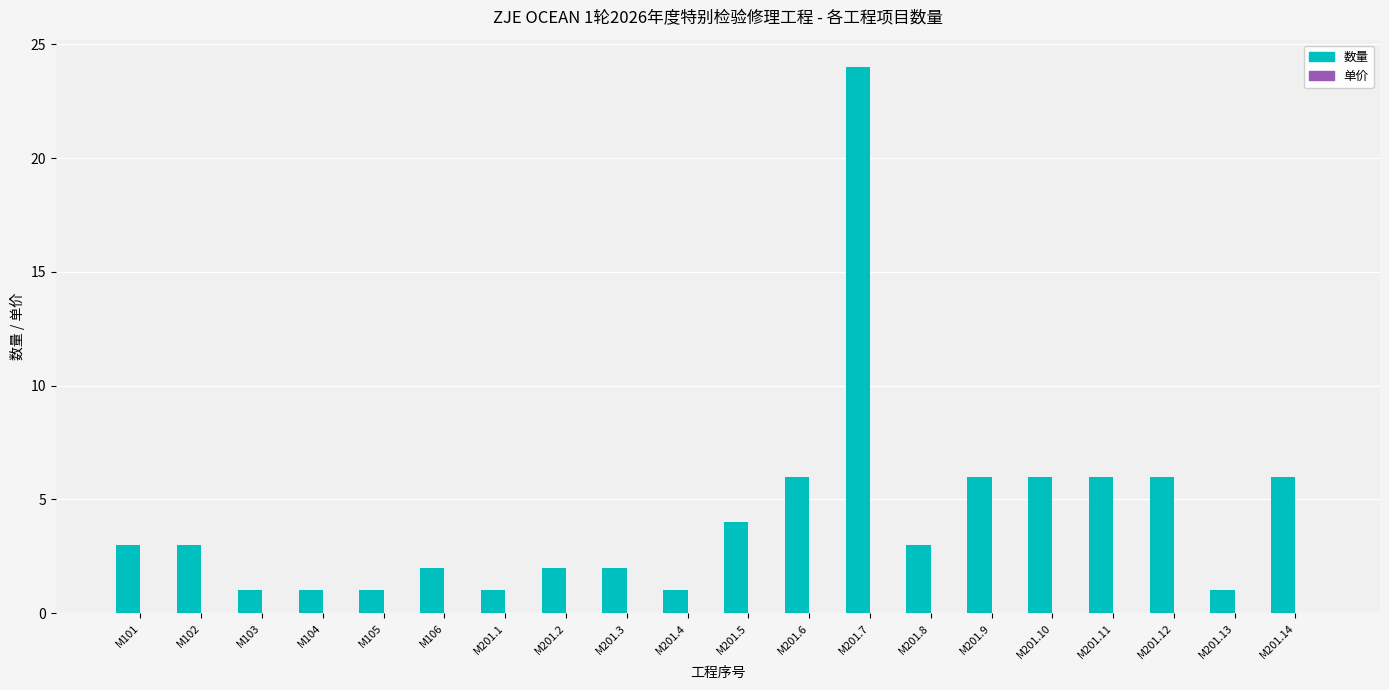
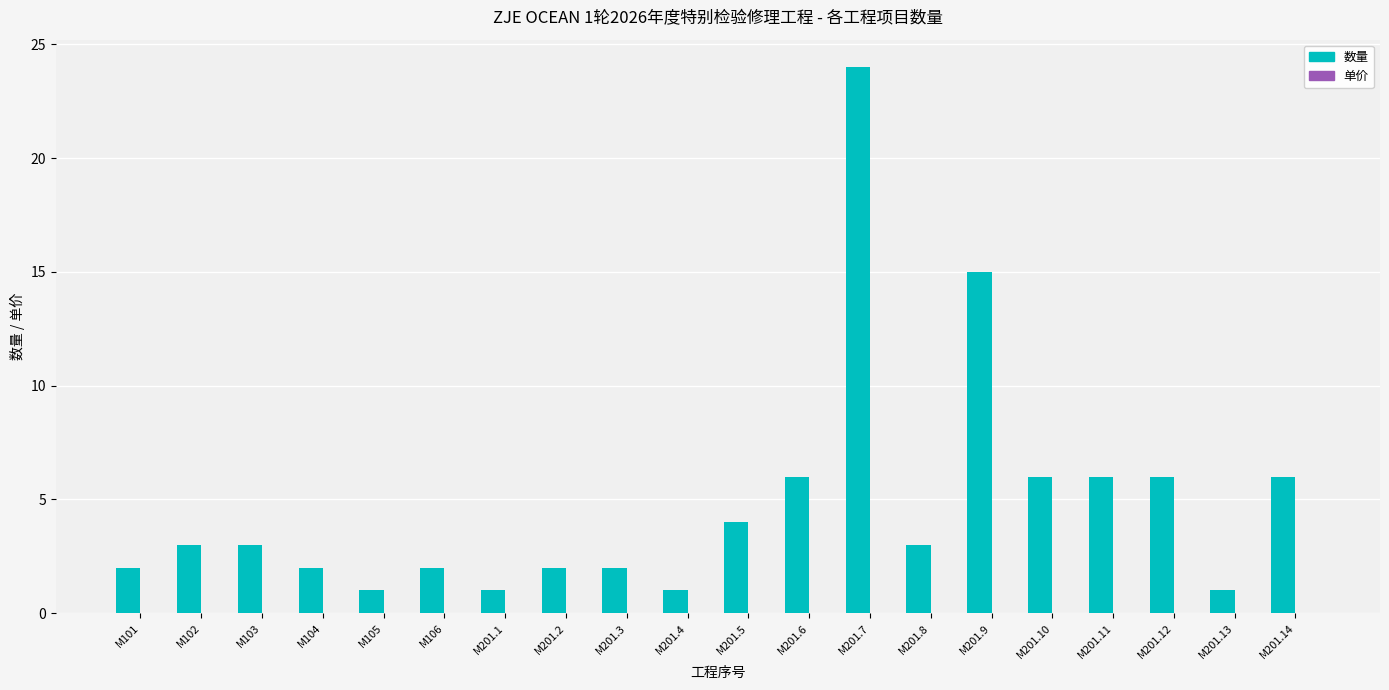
数量, M101: 3 -> 2
数量, M103: 1 -> 3
数量, M104: 1 -> 2
数量, M201.9: 6 -> 15
